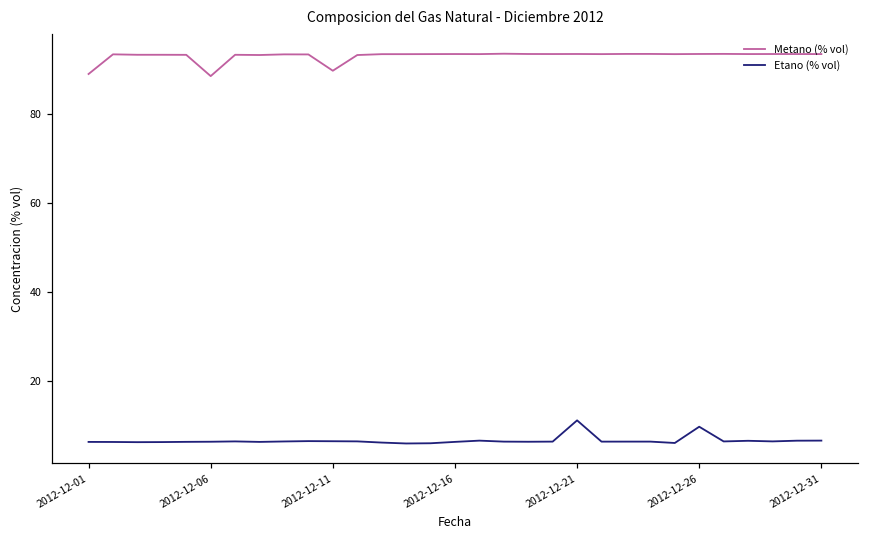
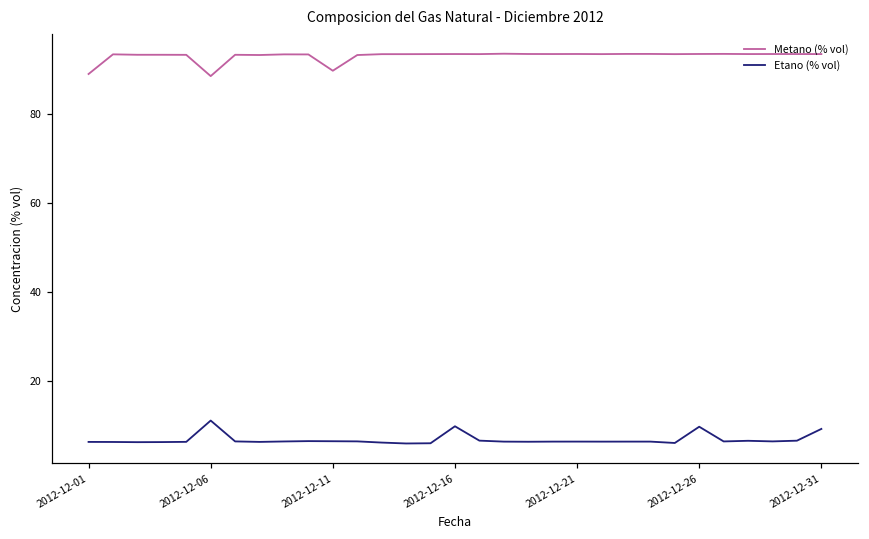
Etano (% vol), 2012-12-06: 6 -> 11
Etano (% vol), 2012-12-16: 6 -> 10
Etano (% vol), 2012-12-21: 11 -> 6
Etano (% vol), 2012-12-31: 7 -> 9
